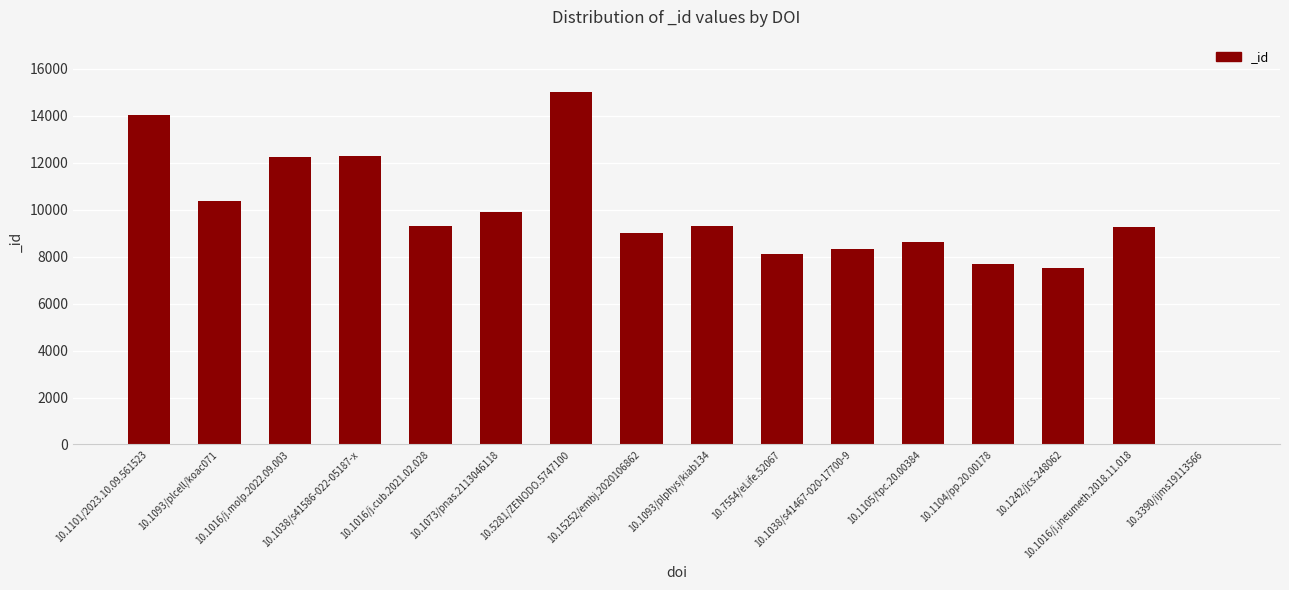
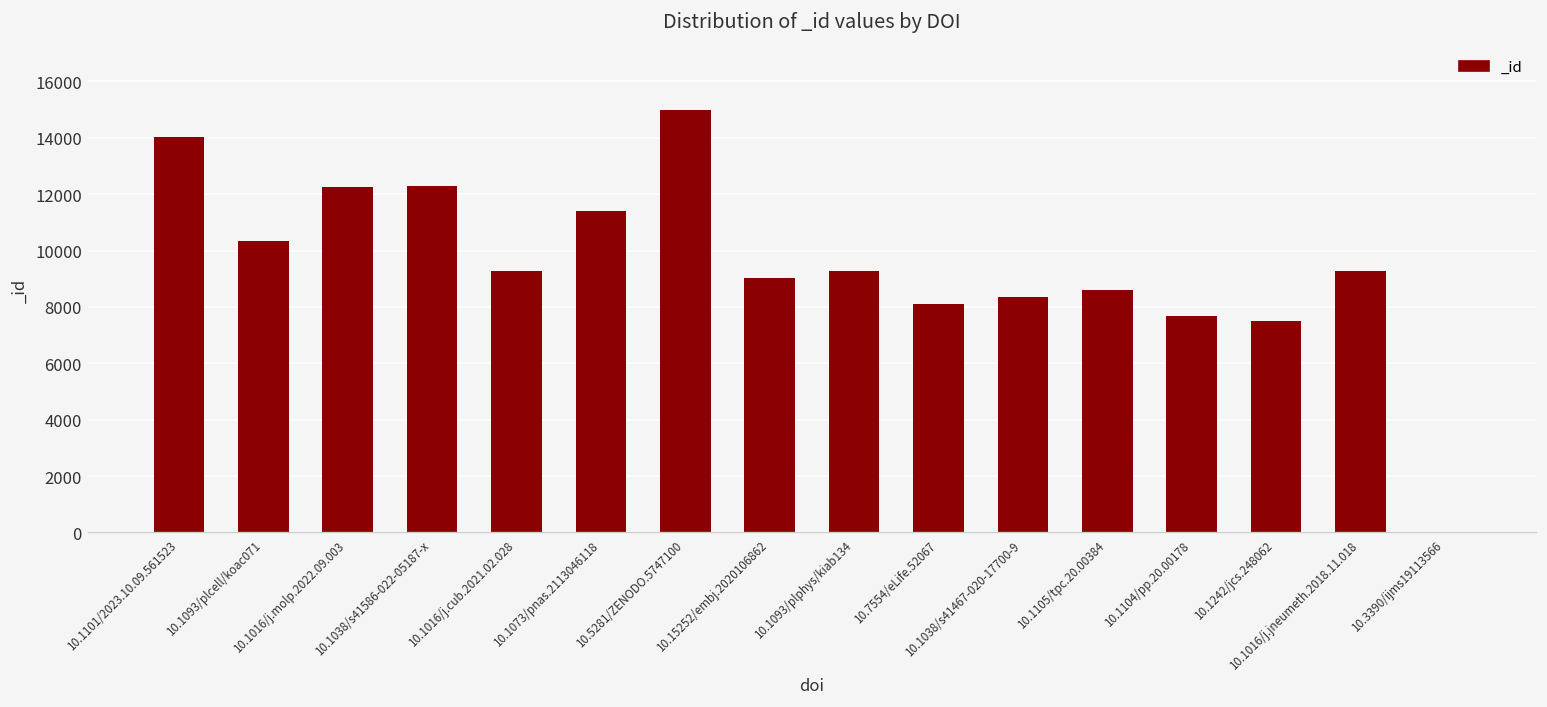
10.1073/pnas.2113046118: 9900 -> 11400
